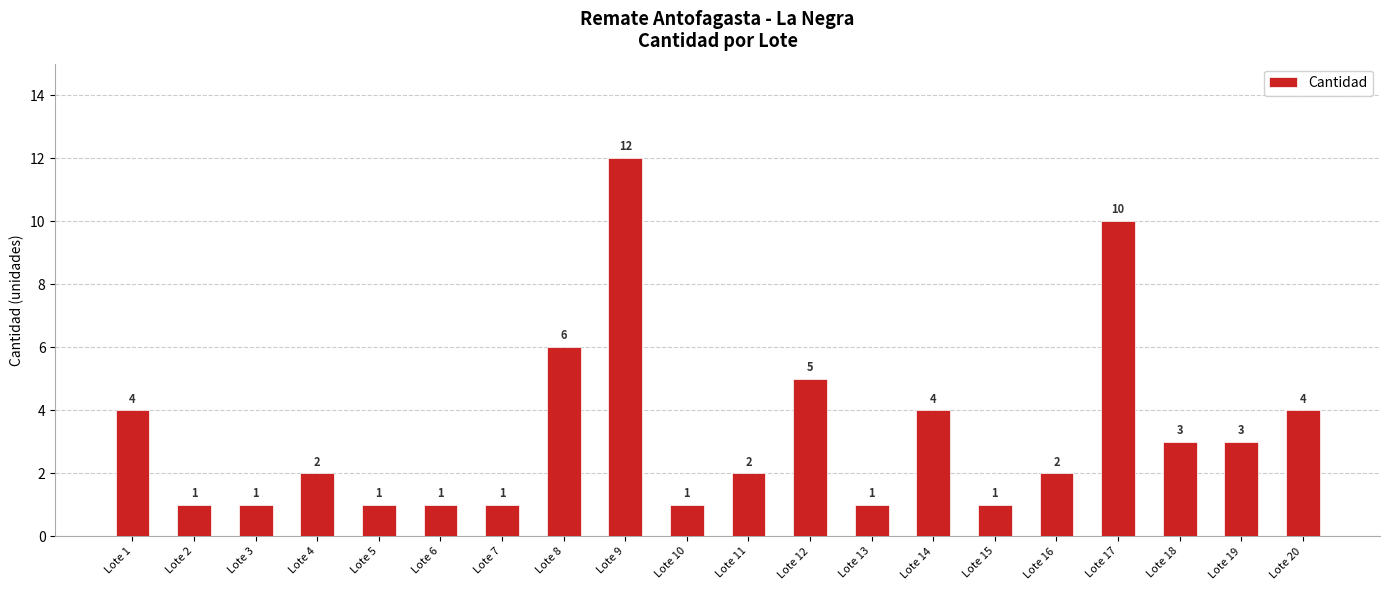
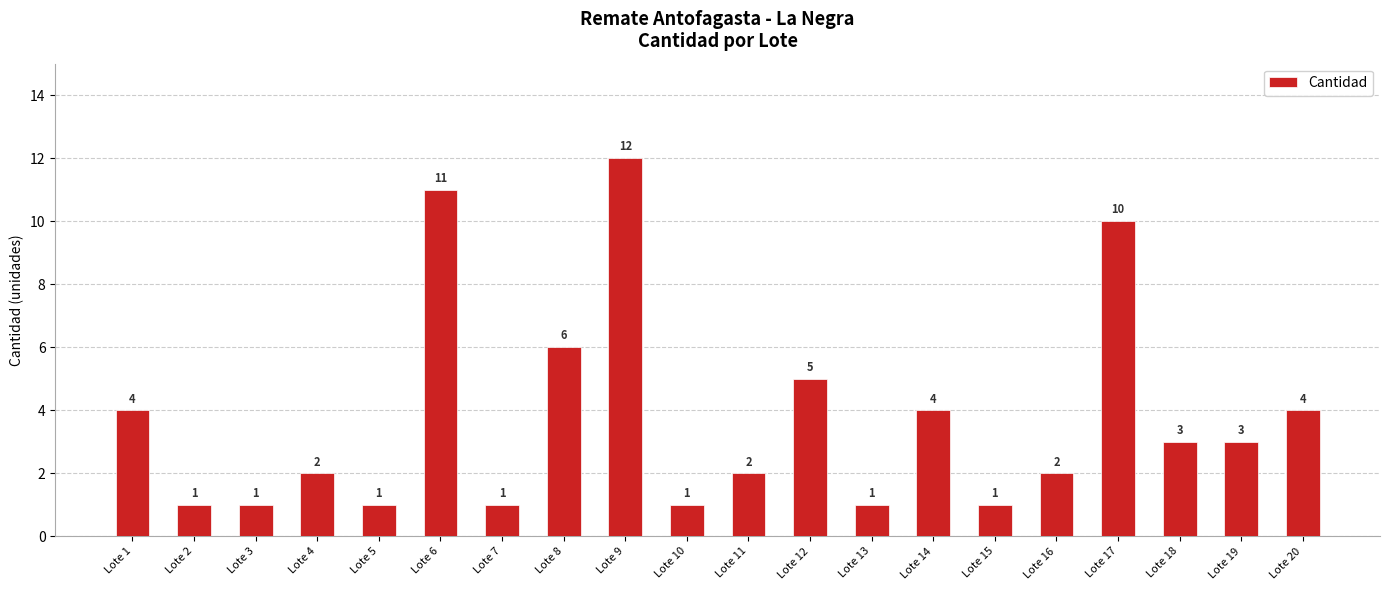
Lote 6: 1 -> 11
